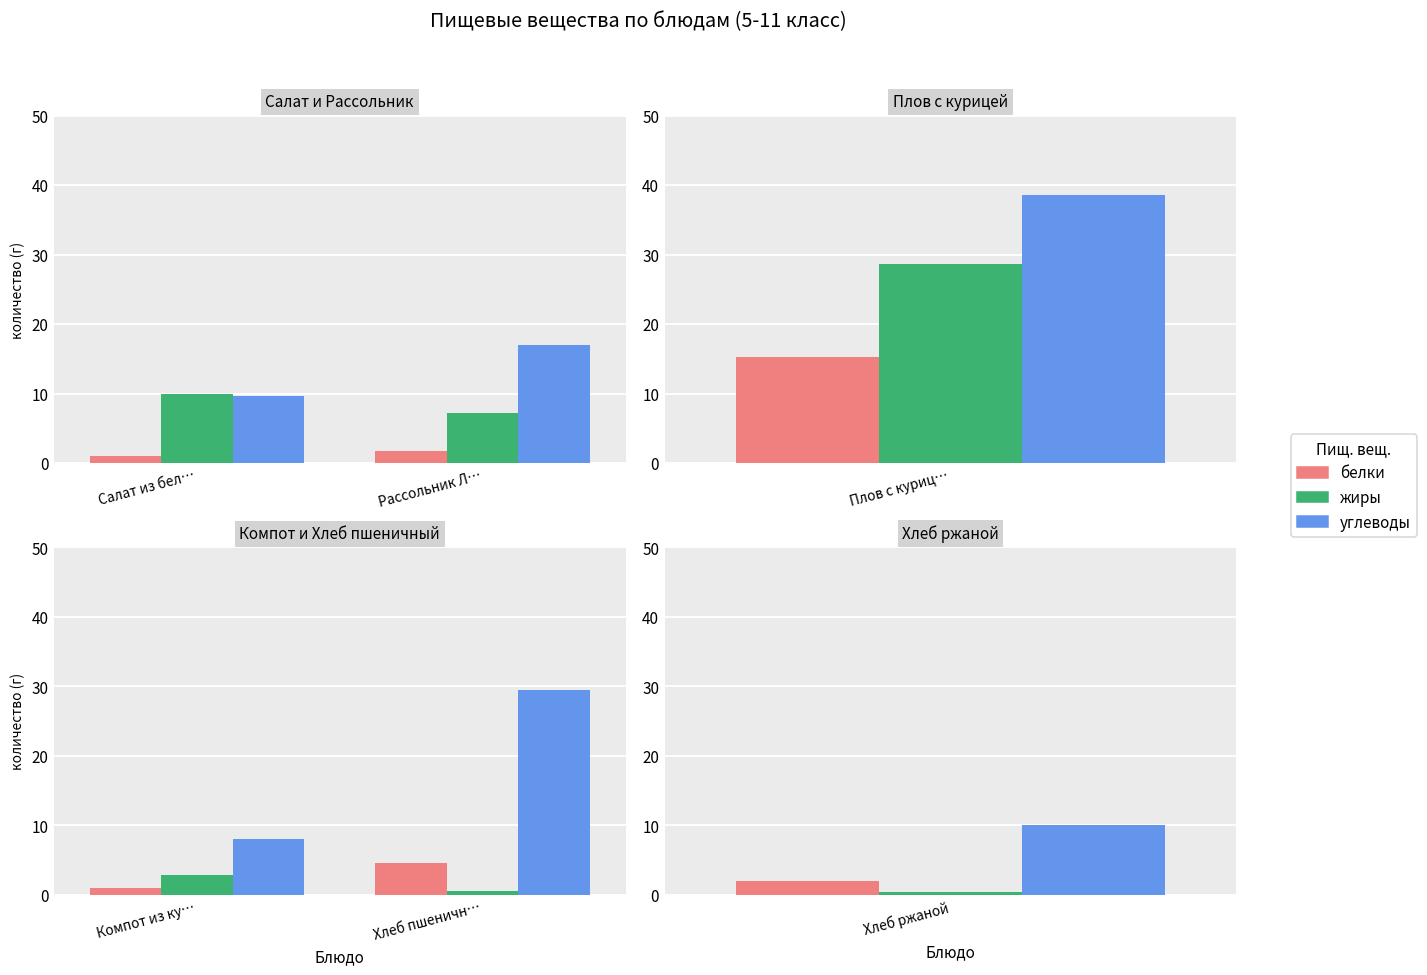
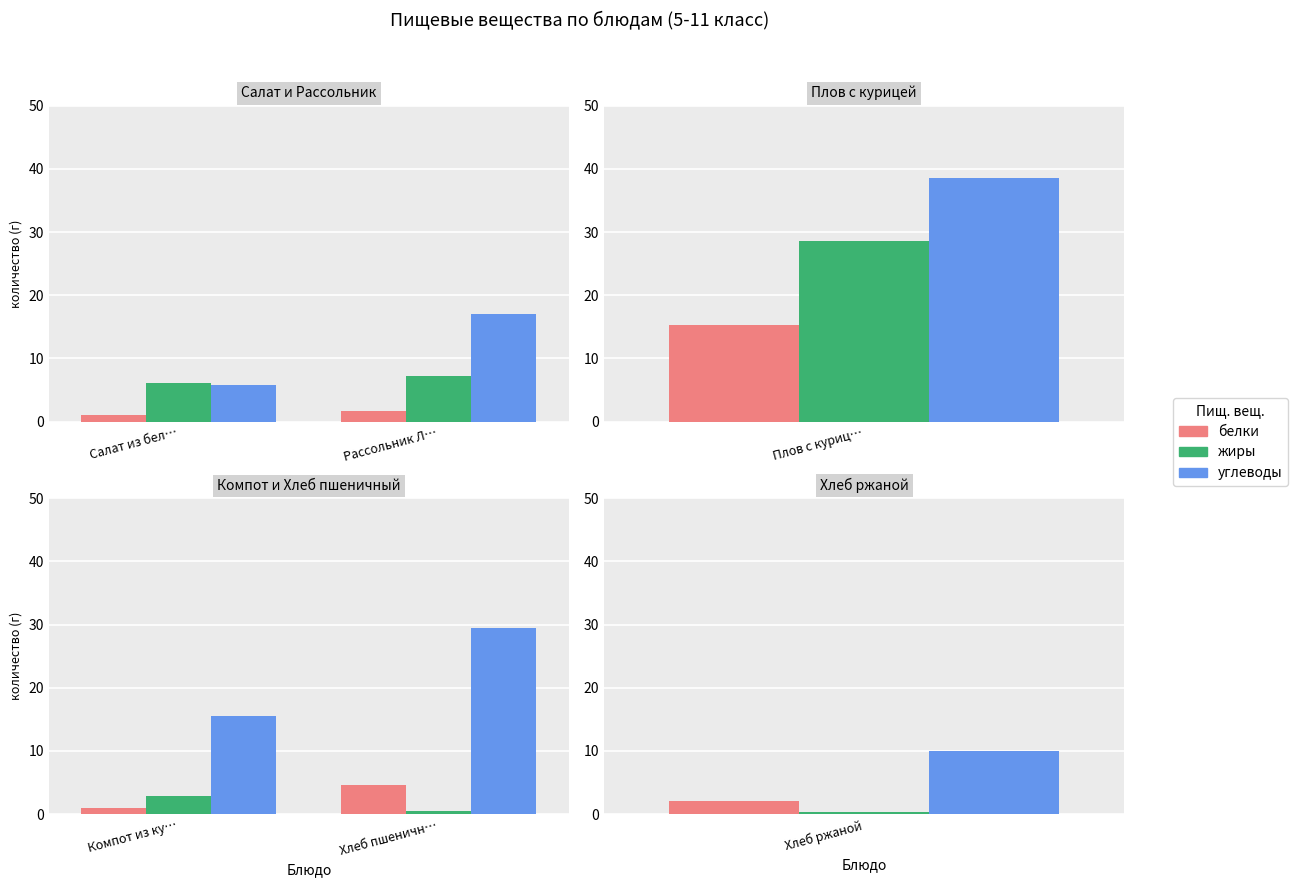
Салат и Рассольник, жиры, Салат из бел…: 10 -> 6
Салат и Рассольник, углеводы, Салат из бел…: 10 -> 6
Компот и Хлеб пшеничный, углеводы, Компот из ку…: 8 -> 16
